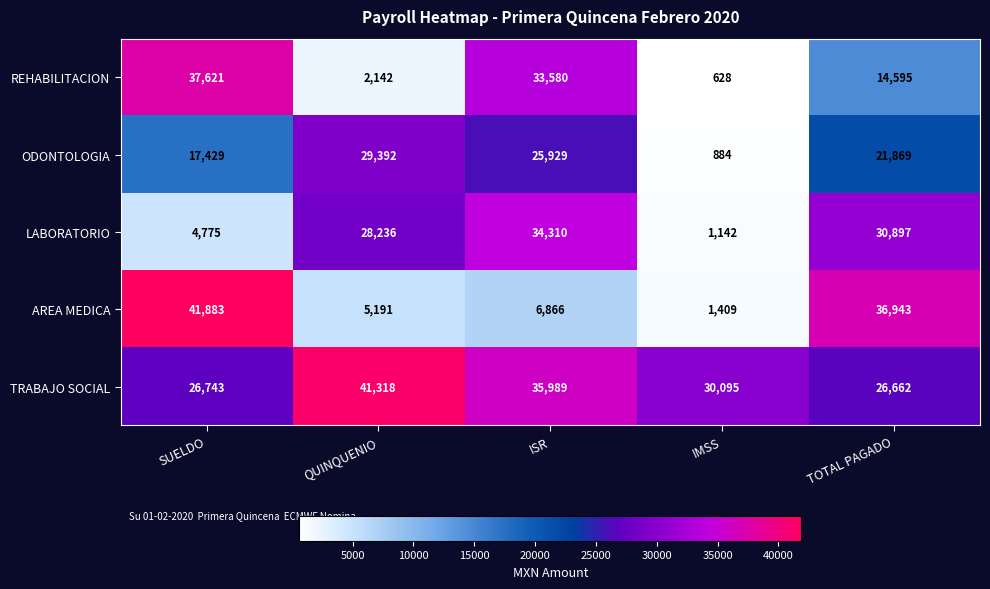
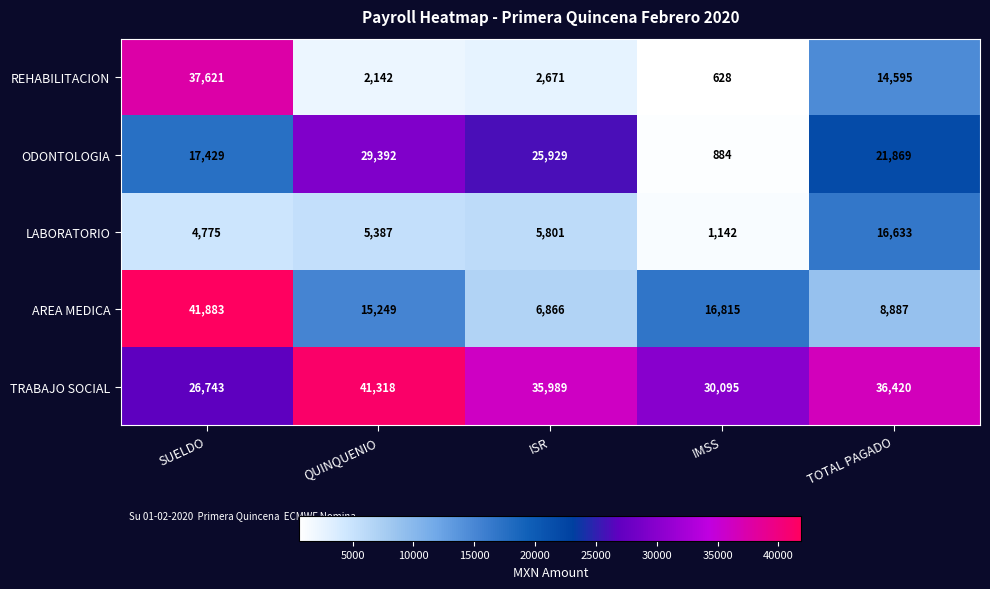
REHABILITACION, ISR: 33,580 -> 2,671
LABORATORIO, QUINQUENIO: 28,236 -> 5,387
LABORATORIO, ISR: 34,310 -> 5,801
LABORATORIO, TOTAL PAGADO: 30,897 -> 16,633
AREA MEDICA, QUINQUENIO: 5,191 -> 15,249
AREA MEDICA, IMSS: 1,409 -> 16,815
AREA MEDICA, TOTAL PAGADO: 36,943 -> 8,887
TRABAJO SOCIAL, TOTAL PAGADO: 26,662 -> 36,420
